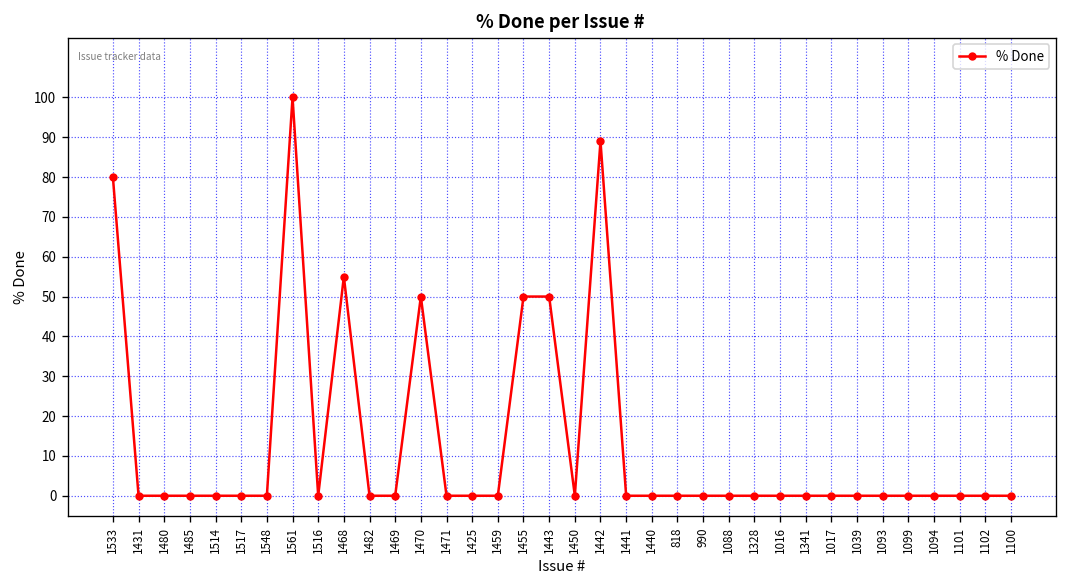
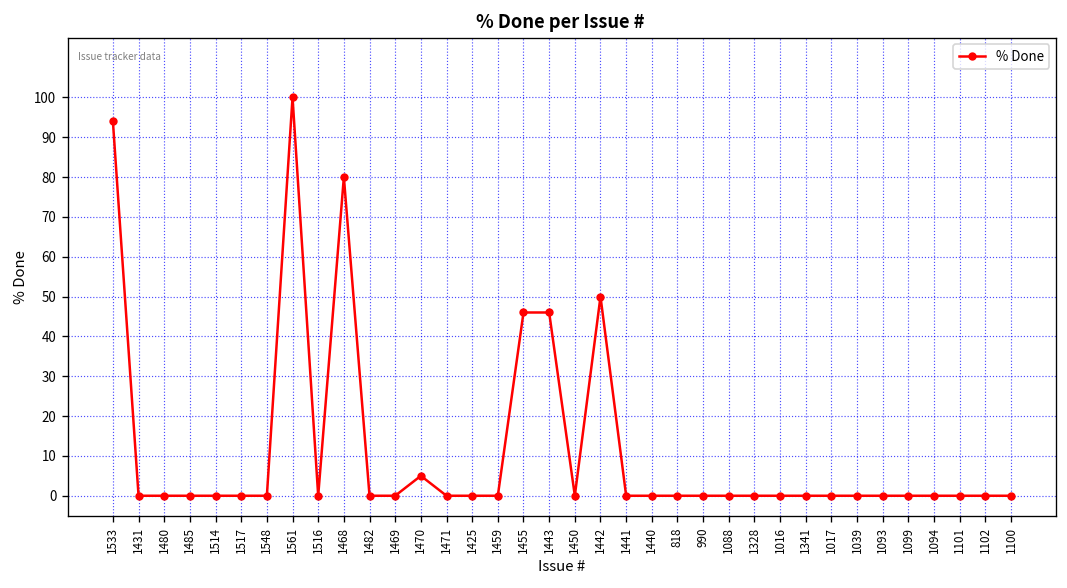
1533: 80 -> 94
1468: 55 -> 80
1470: 50 -> 5
1455: 50 -> 46
1443: 50 -> 46
1442: 89 -> 50
